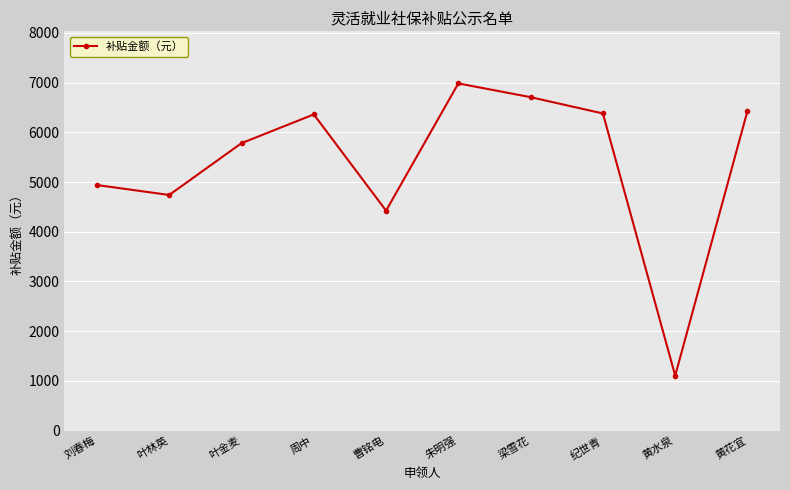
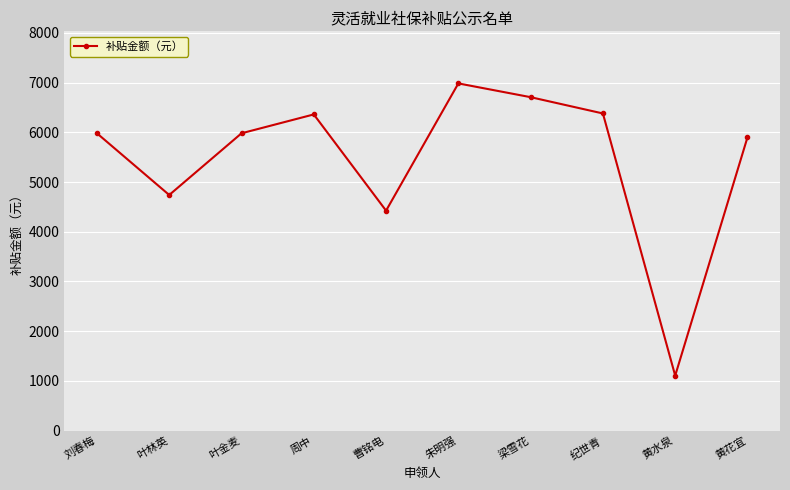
刘春梅: 4900 -> 6000
叶金麦: 5800 -> 6000
黄花宜: 6400 -> 5900
